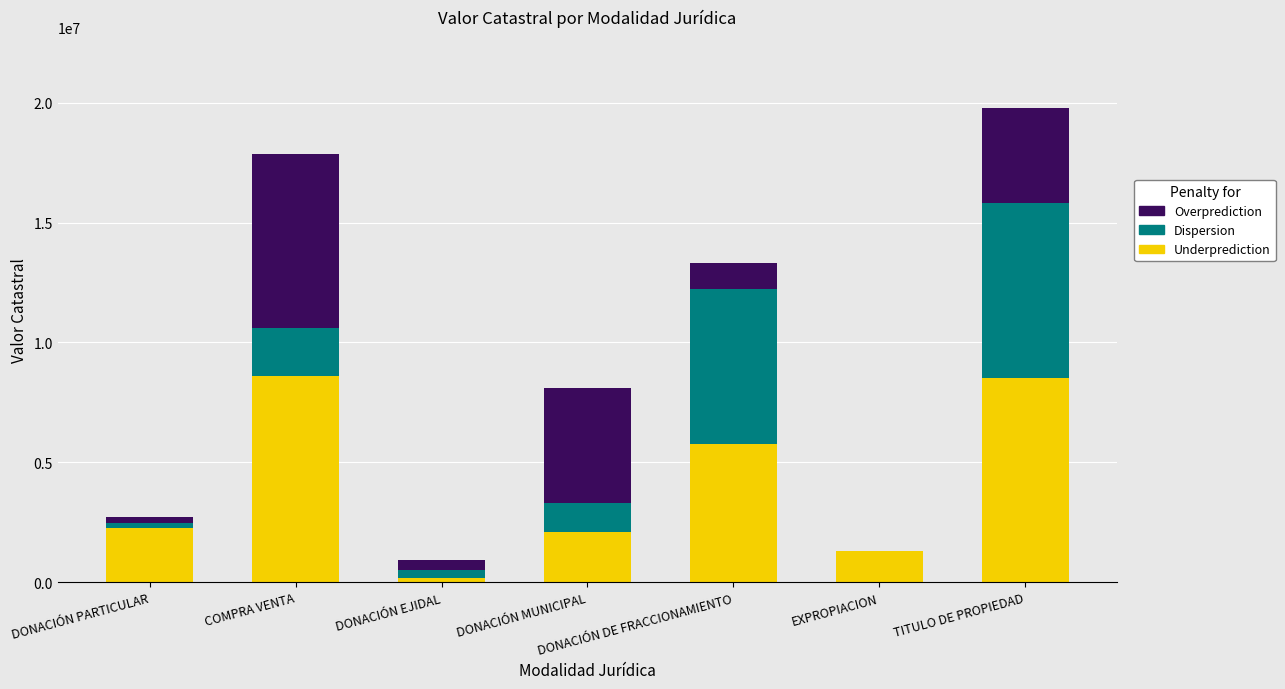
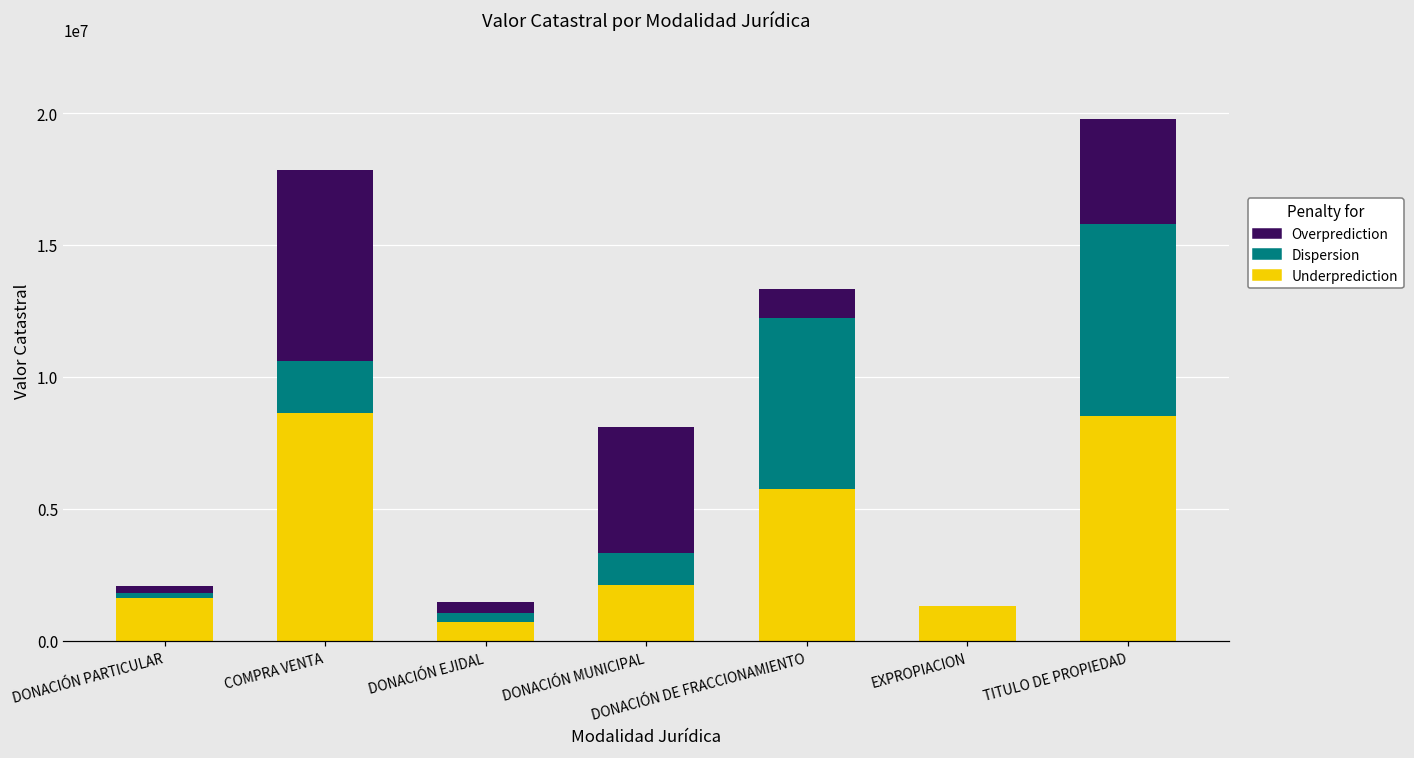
Underprediction, DONACIÓN PARTICULAR: 2300000 -> 1600000
Underprediction, DONACIÓN EJIDAL: 200000 -> 700000
